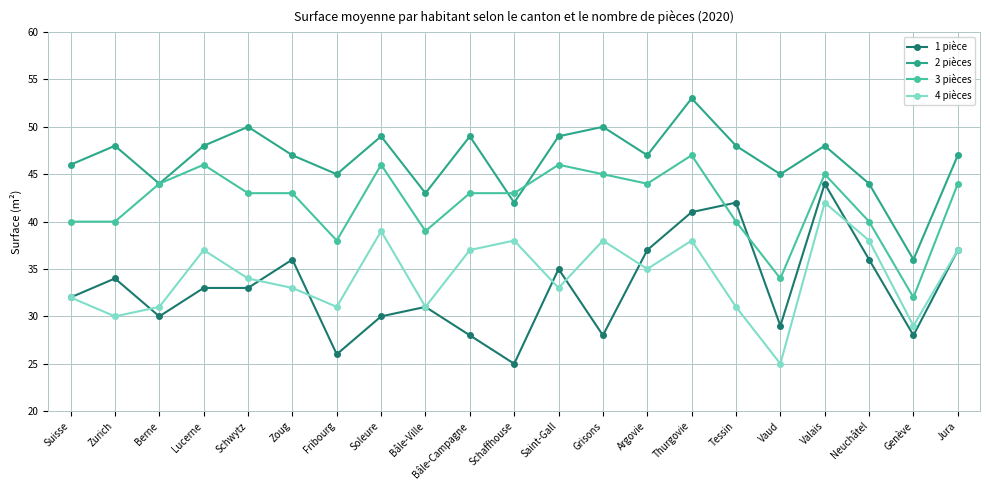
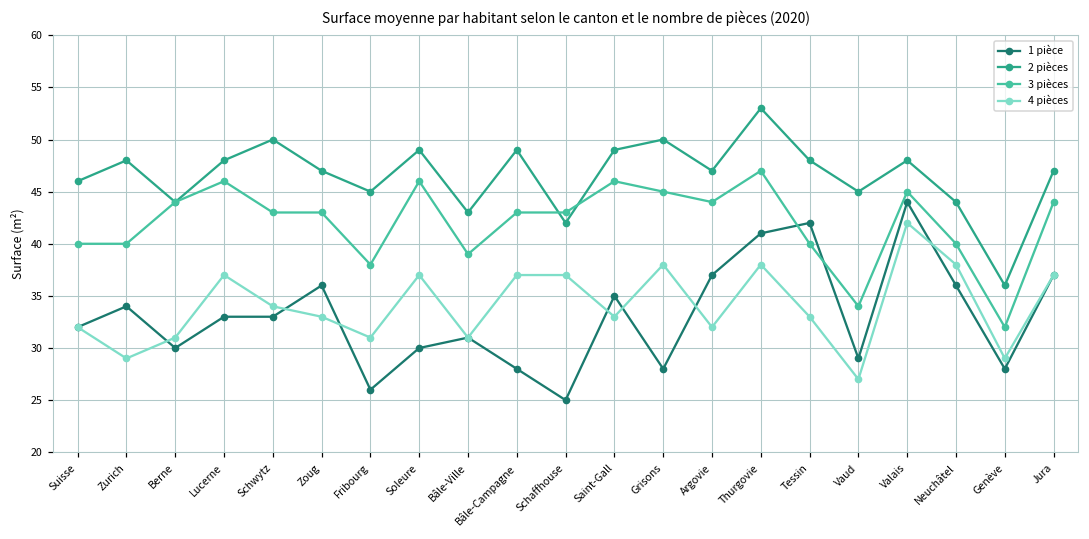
4 pièces, Zurich: 30 -> 29
4 pièces, Soleure: 39 -> 37
4 pièces, Schaffhouse: 38 -> 37
4 pièces, Argovie: 35 -> 32
4 pièces, Tessin: 31 -> 33
4 pièces, Vaud: 25 -> 27
